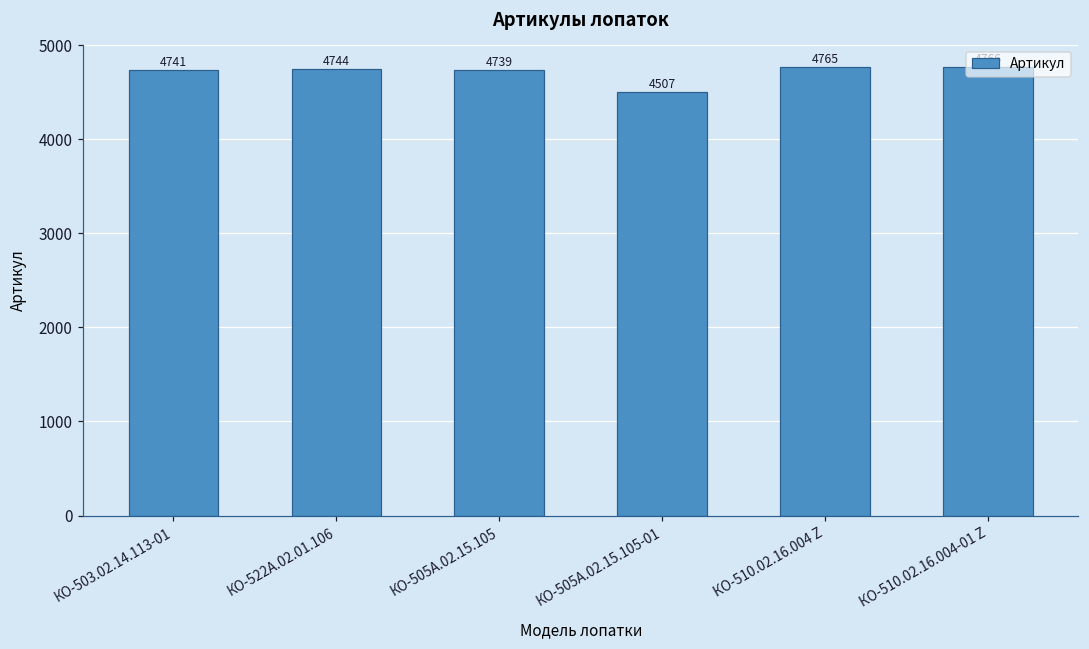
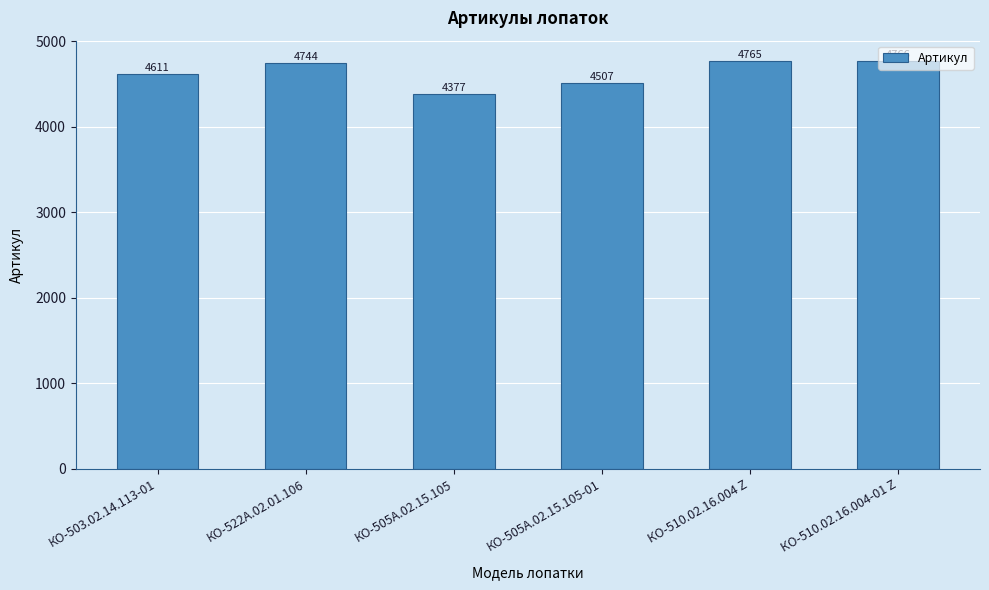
КО-503.02.14.113-01: 4741 -> 4611
КО-505А.02.15.105: 4739 -> 4377
